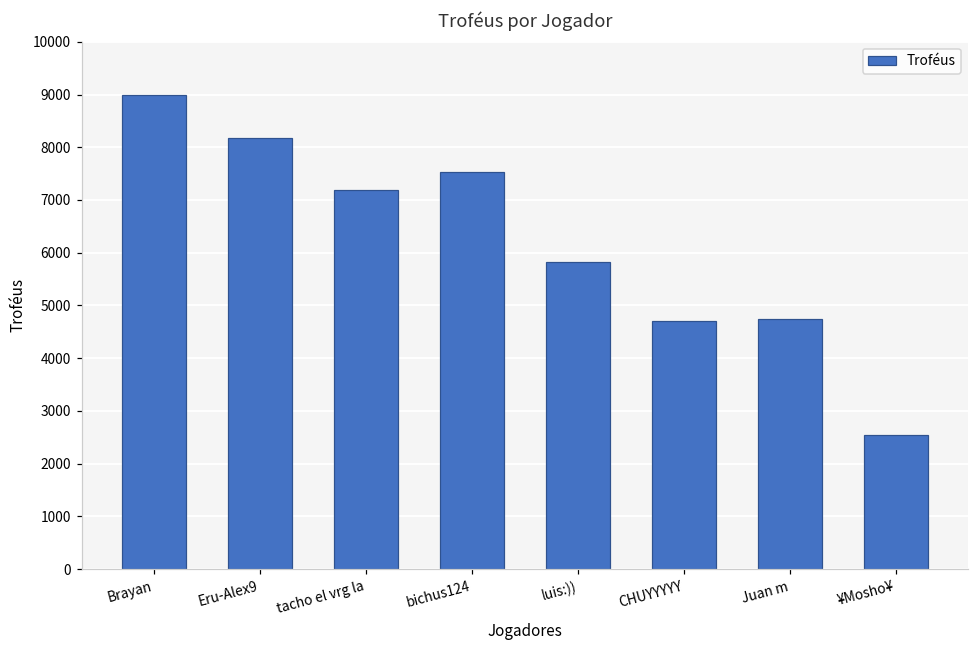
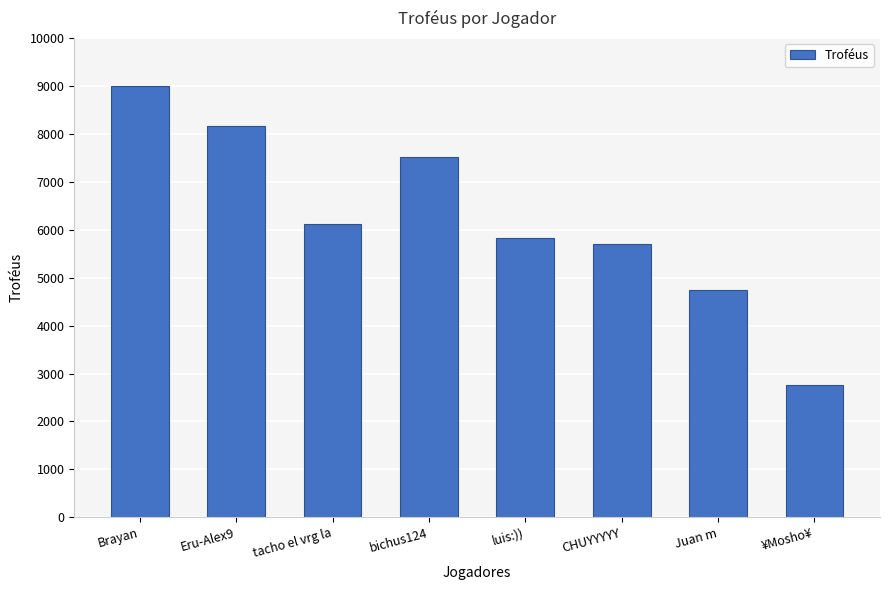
tacho el vrg la: 7200 -> 6100
CHUYYYYY: 4700 -> 5700
¥Mosho¥: 2500 -> 2800
